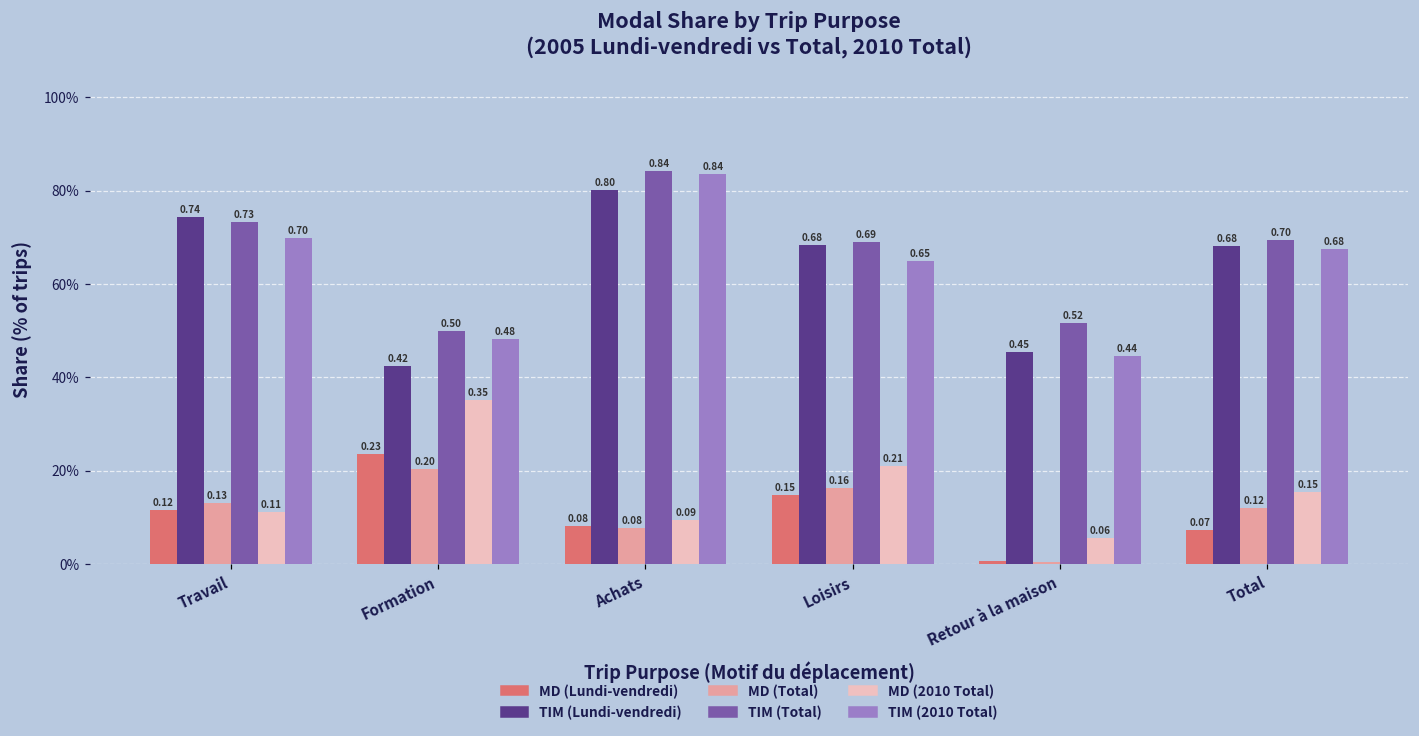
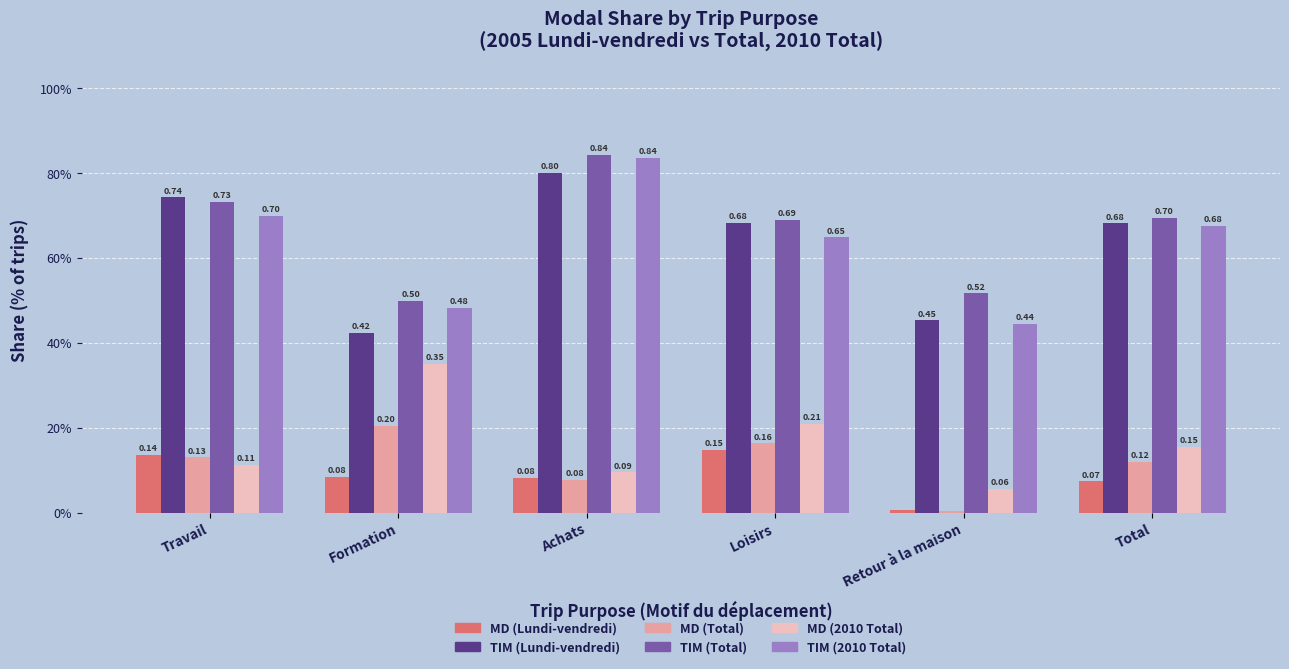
MD (Lundi-vendredi), Travail: 0.12 -> 0.14
MD (Lundi-vendredi), Formation: 0.23 -> 0.08
